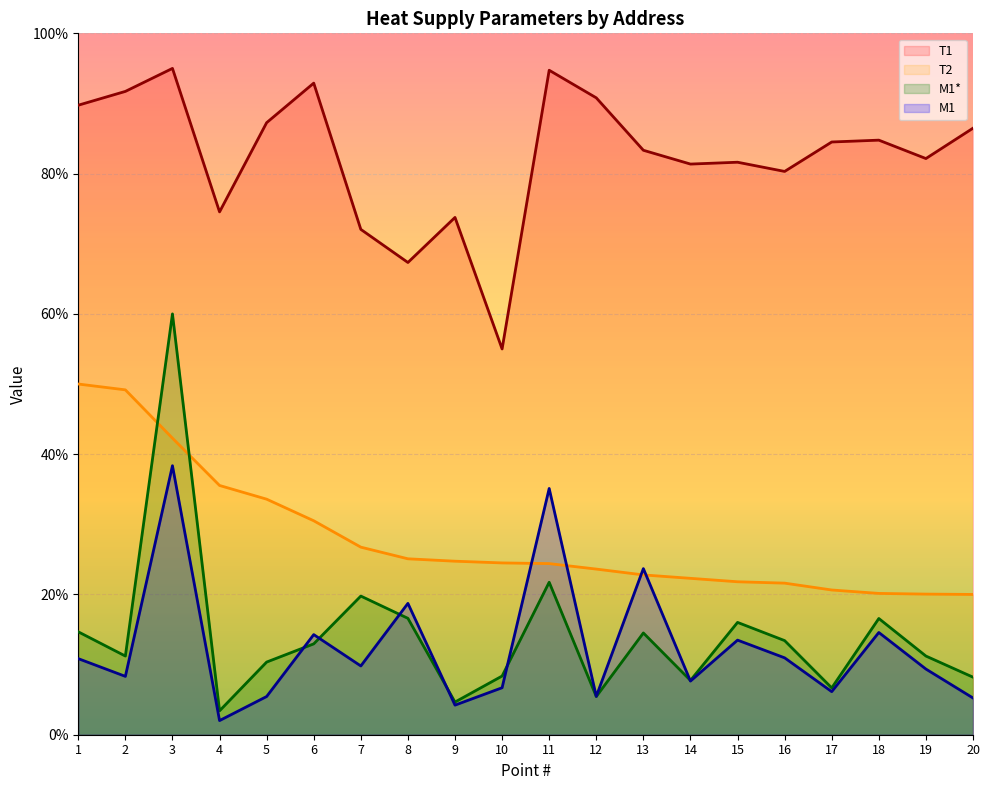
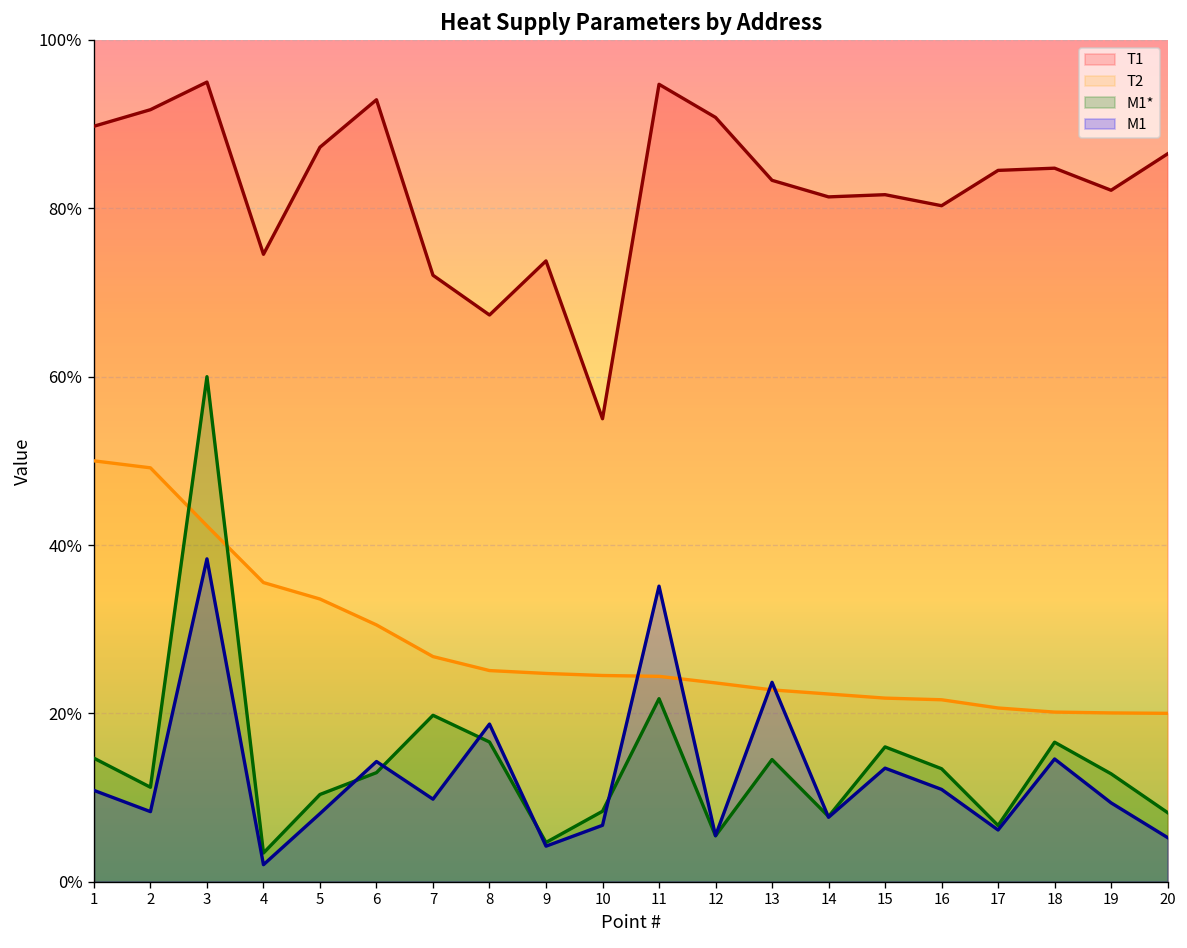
M1, 5: 5% -> 8%
M1*, 19: 11% -> 13%
